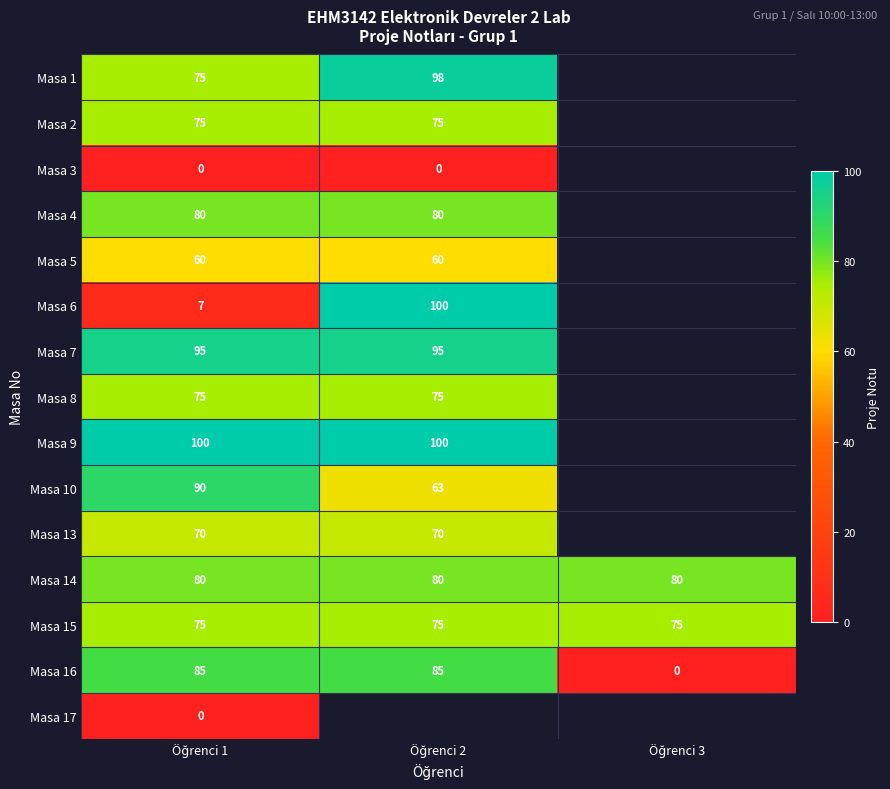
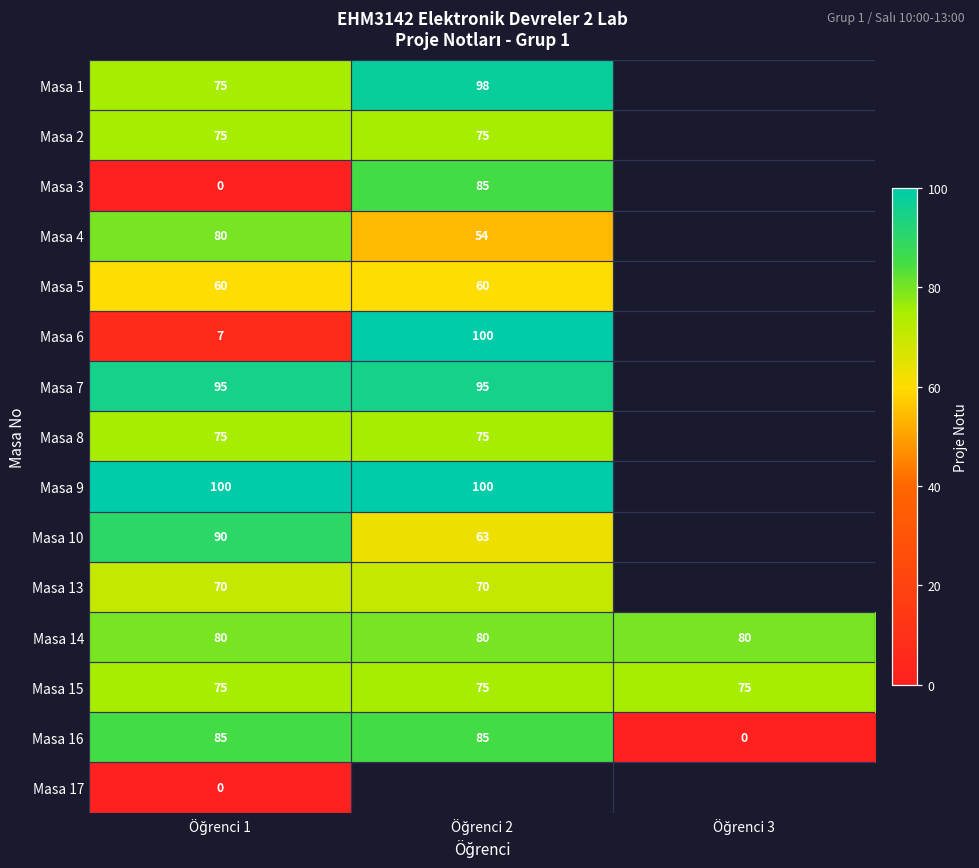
Masa 3, Öğrenci 2: 0 -> 85
Masa 4, Öğrenci 2: 80 -> 54
